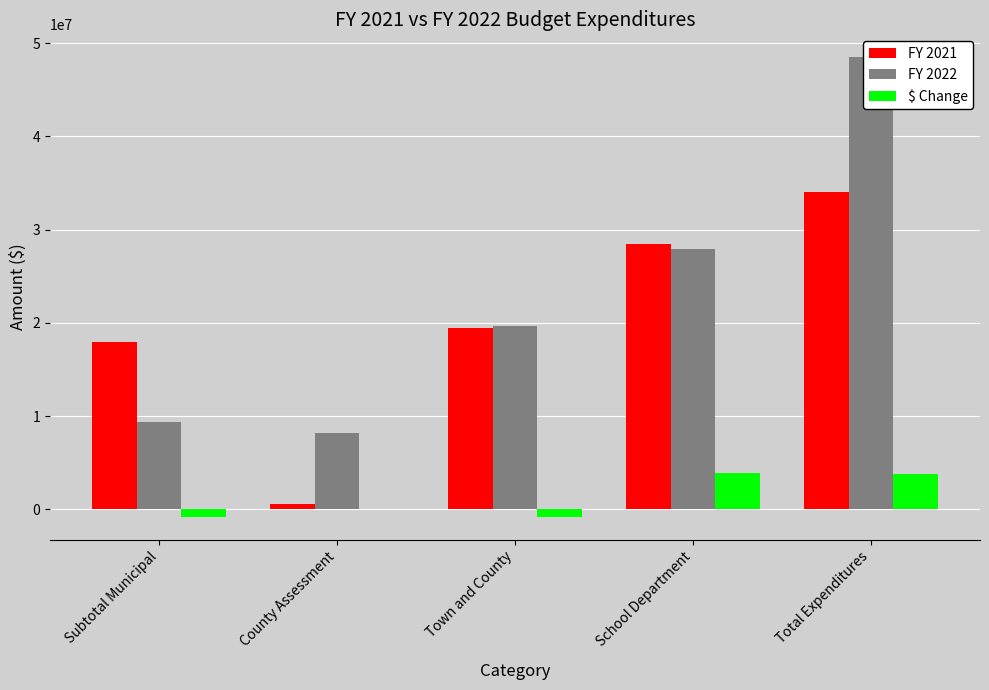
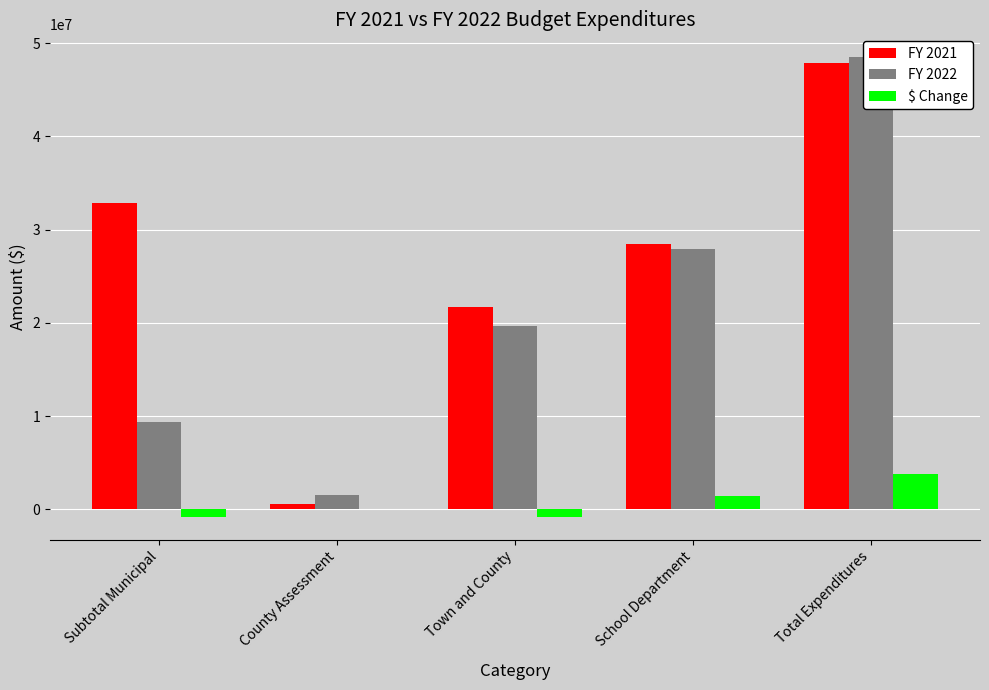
FY 2021, Subtotal Municipal: 18000000 -> 33000000
FY 2022, County Assessment: 8000000 -> 2000000
FY 2021, Town and County: 19000000 -> 22000000
$ Change, School Department: 4000000 -> 1000000
FY 2021, Total Expenditures: 34000000 -> 48000000
